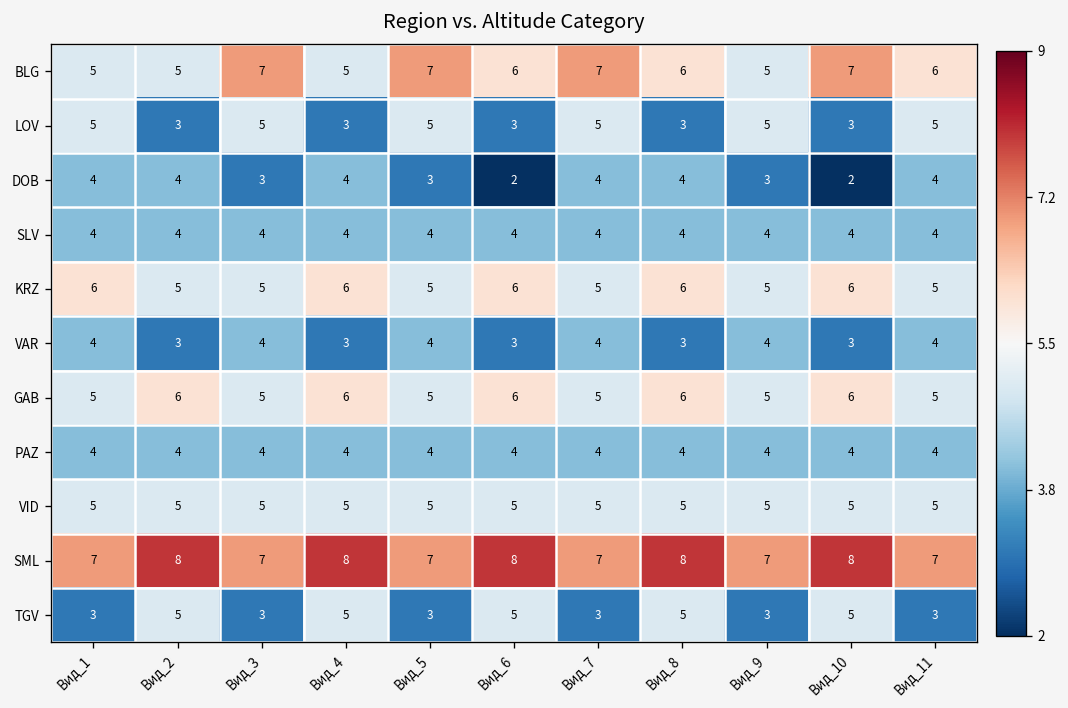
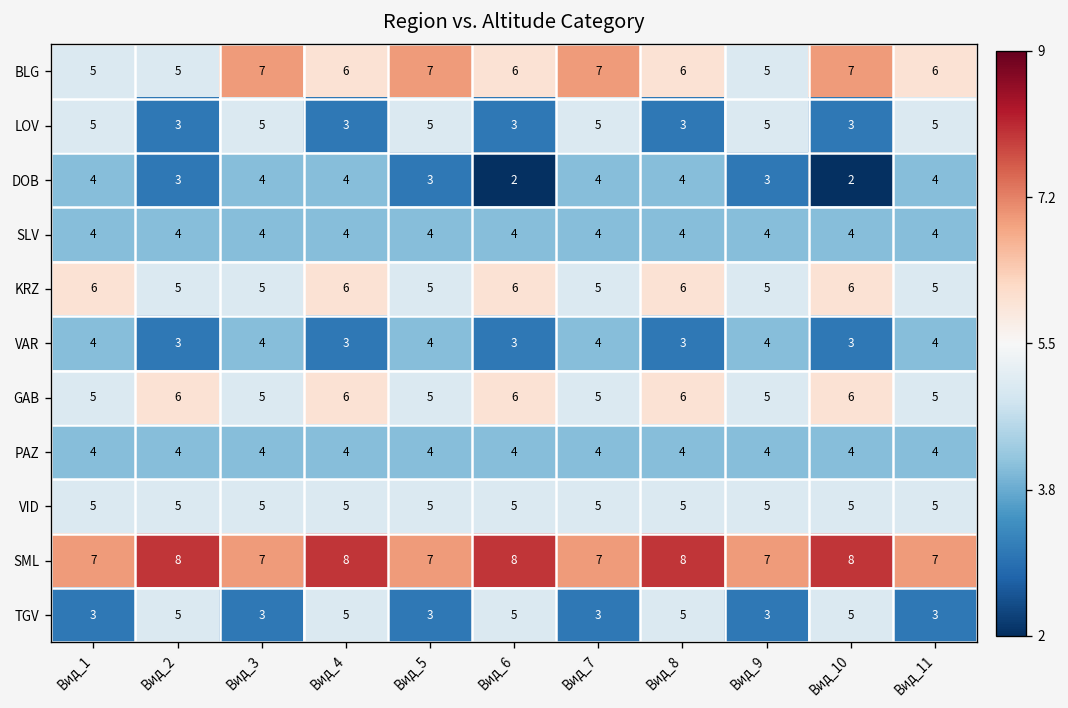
BLG, Вид_4: 5 -> 6
DOB, Вид_2: 4 -> 3
DOB, Вид_3: 3 -> 4
